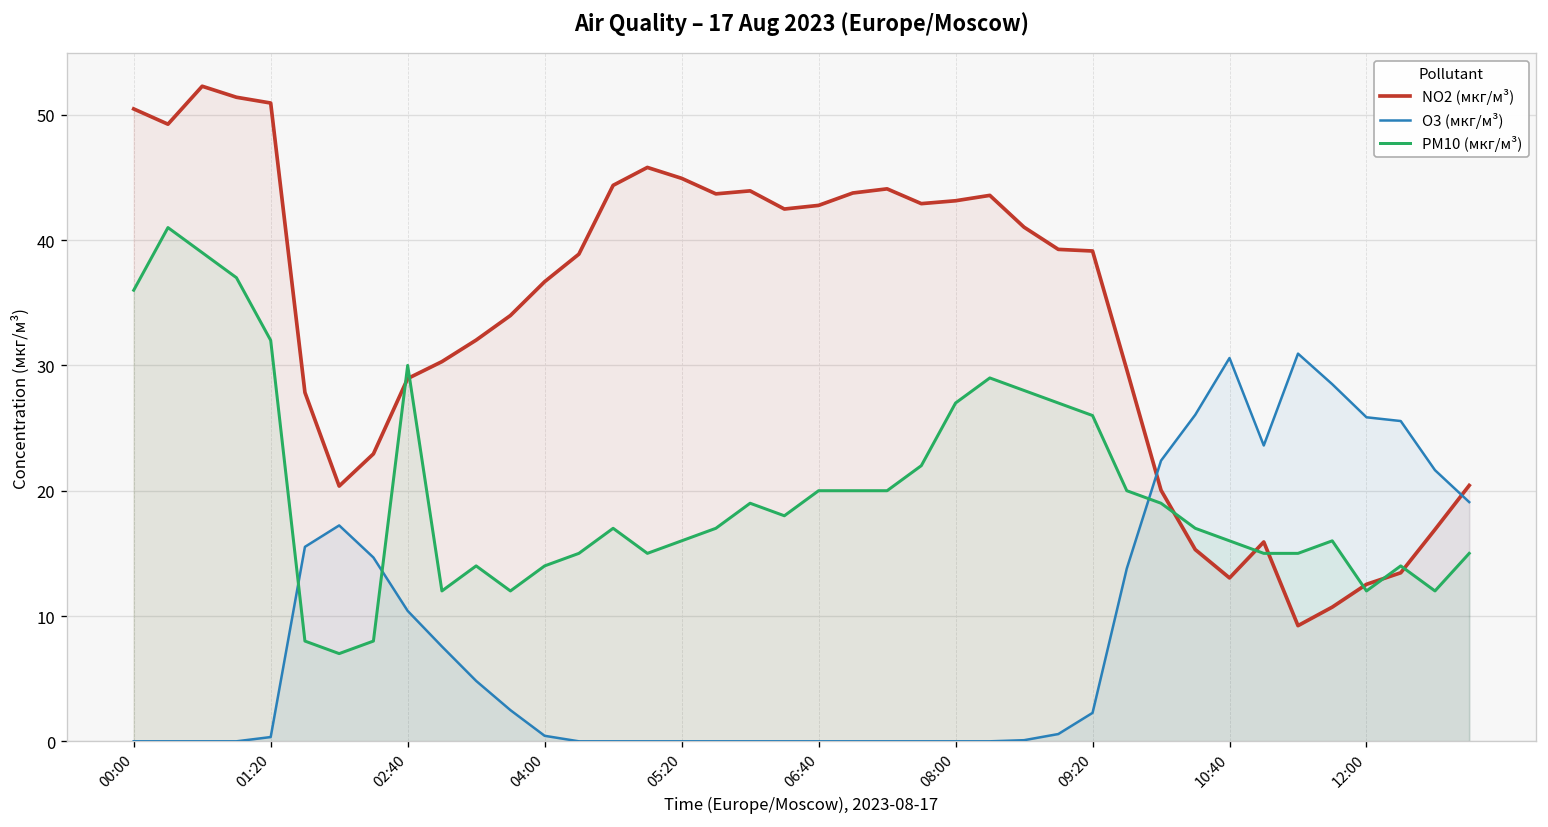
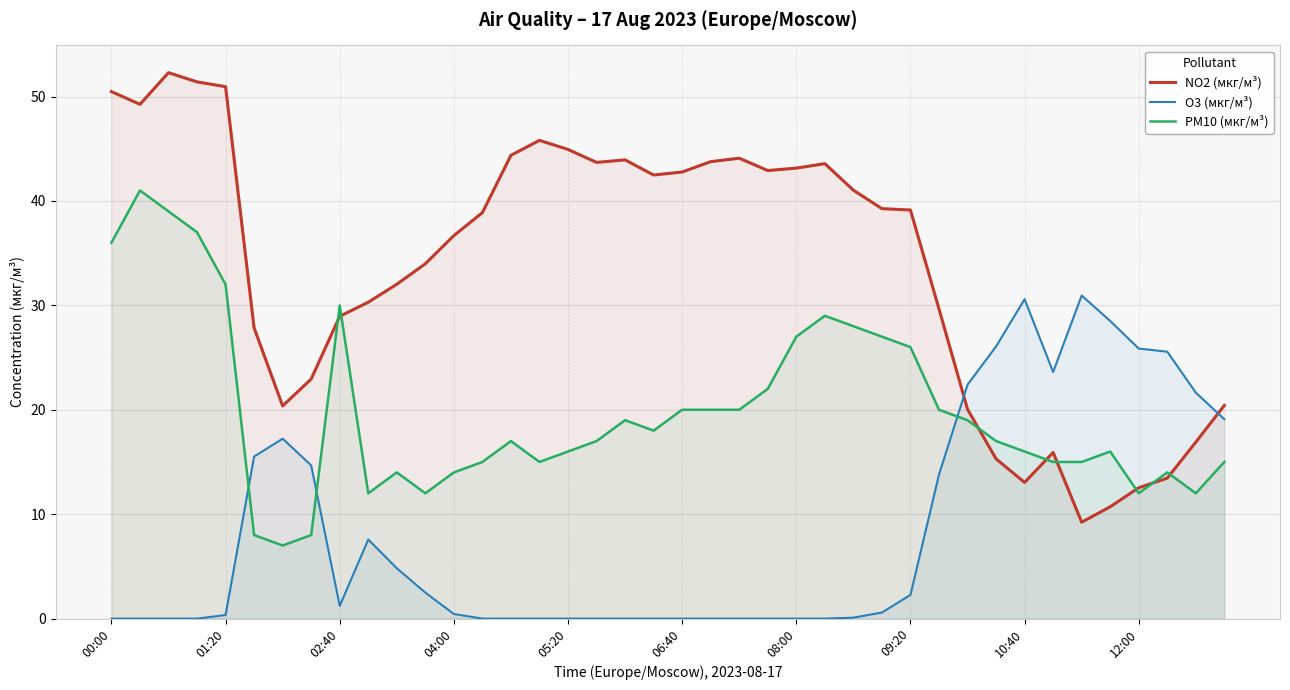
O3 (мкг/м³), 02:40: 10.4 -> 1.2
